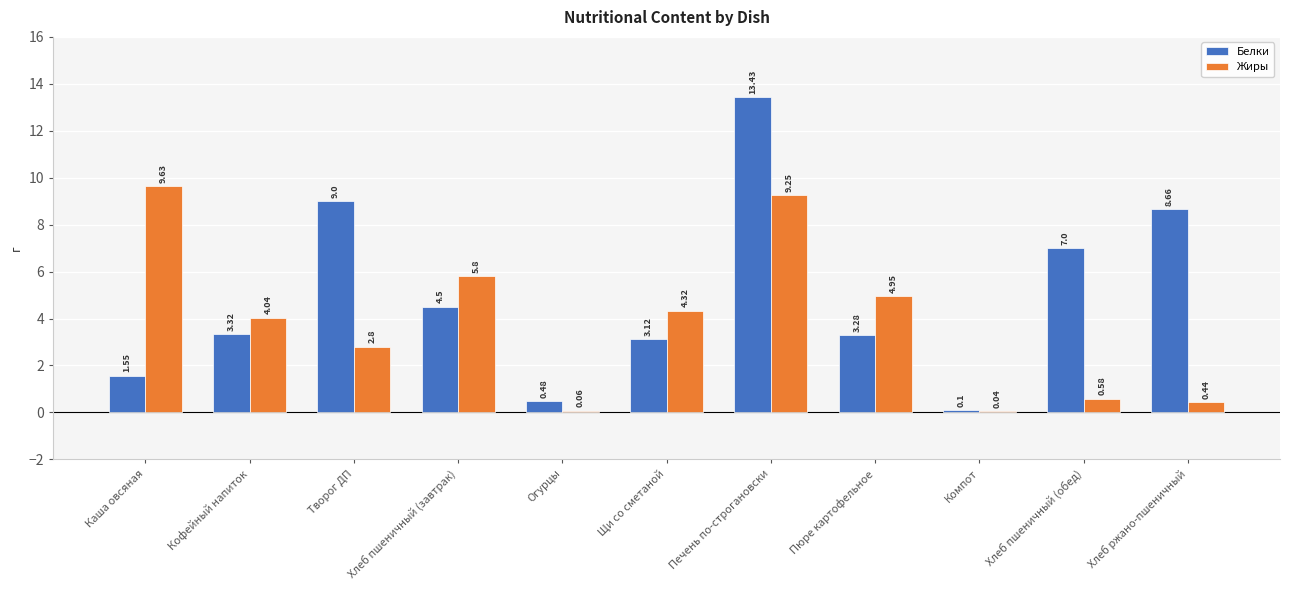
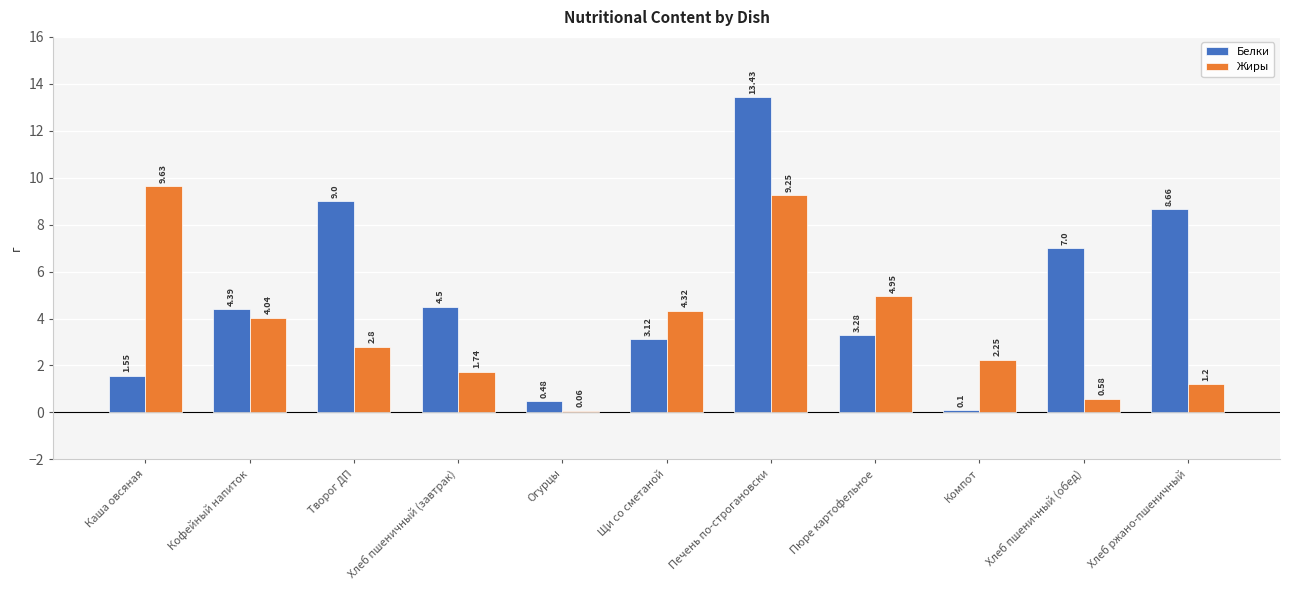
Белки, Кофейный напиток: 3.32 -> 4.39
Жиры, Хлеб пшеничный (завтрак): 5.8 -> 1.74
Жиры, Компот: 0.04 -> 2.25
Жиры, Хлеб ржано-пшеничный: 0.44 -> 1.2
